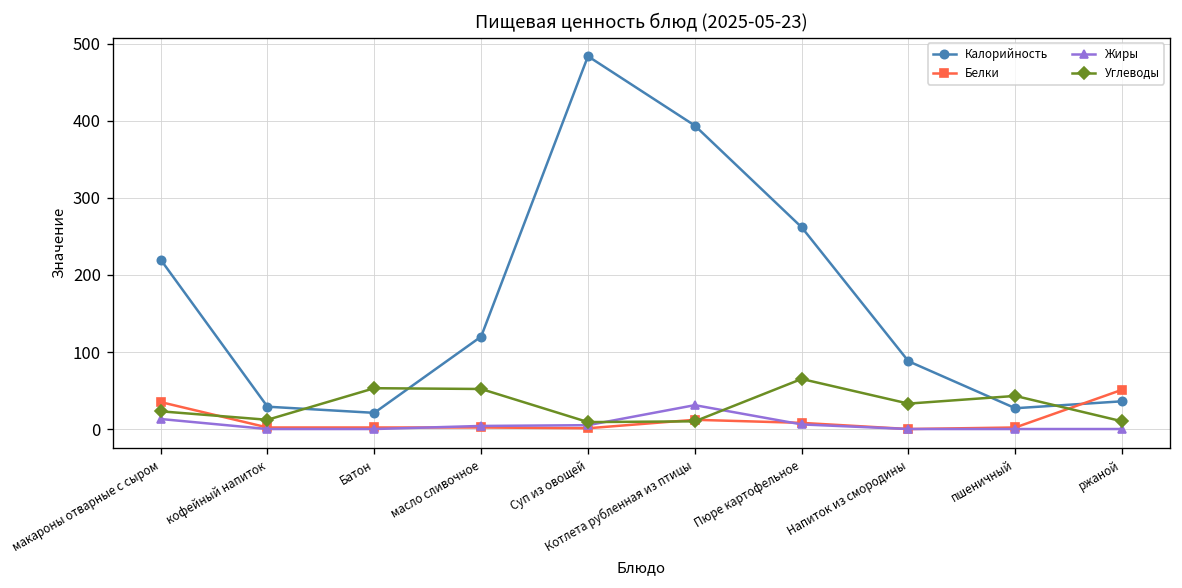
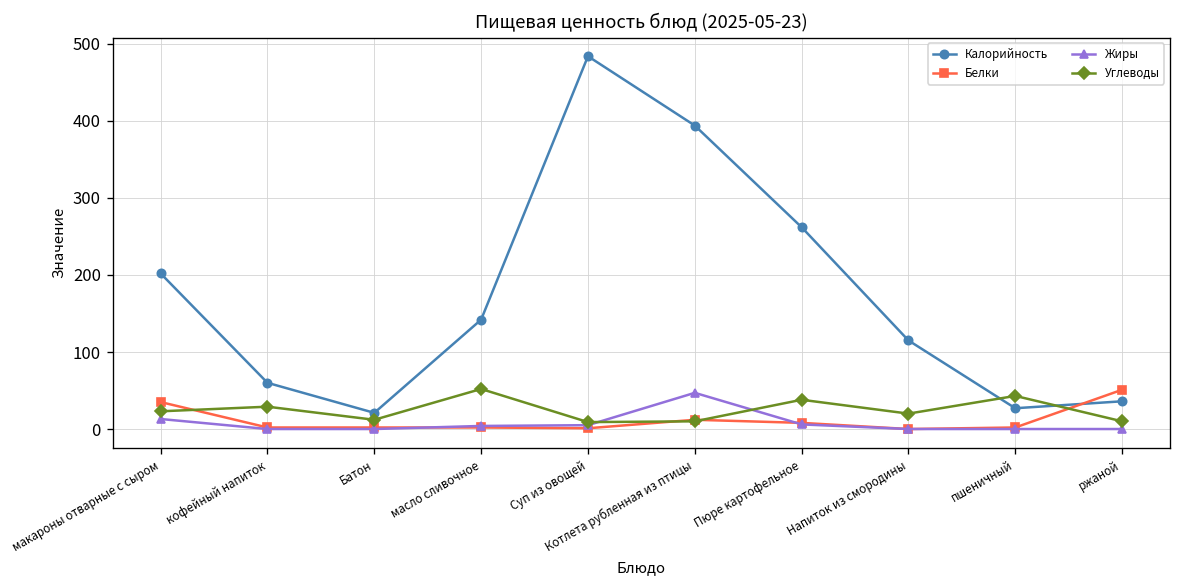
Калорийность, макароны отварные с сыром: 220 -> 200
Калорийность, кофейный напиток: 30 -> 60
Углеводы, кофейный напиток: 10 -> 30
Углеводы, Батон: 50 -> 10
Калорийность, масло сливочное: 120 -> 140
Жиры, Котлета рубленная из птицы: 30 -> 50
Углеводы, Пюре картофельное: 70 -> 40
Калорийность, Напиток из смородины: 90 -> 120
Углеводы, Напиток из смородины: 30 -> 20
